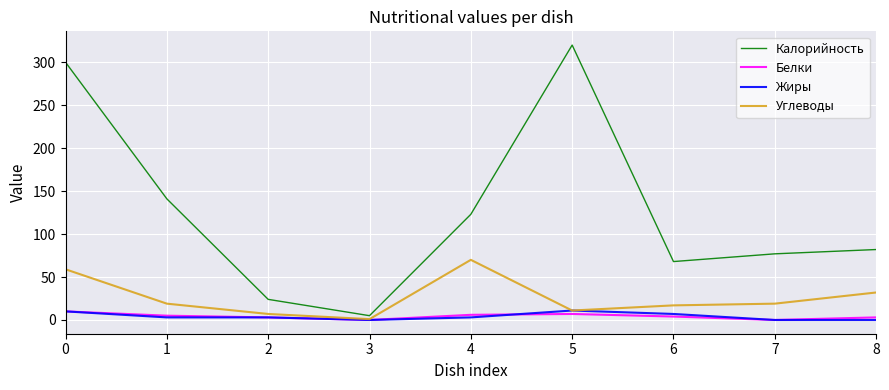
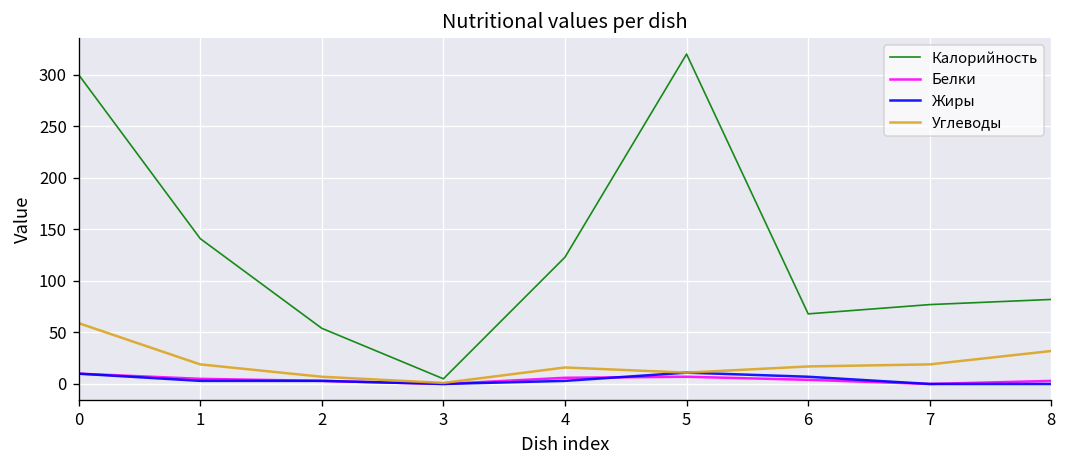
Калорийность, 2: 20 -> 50
Углеводы, 4: 70 -> 20
